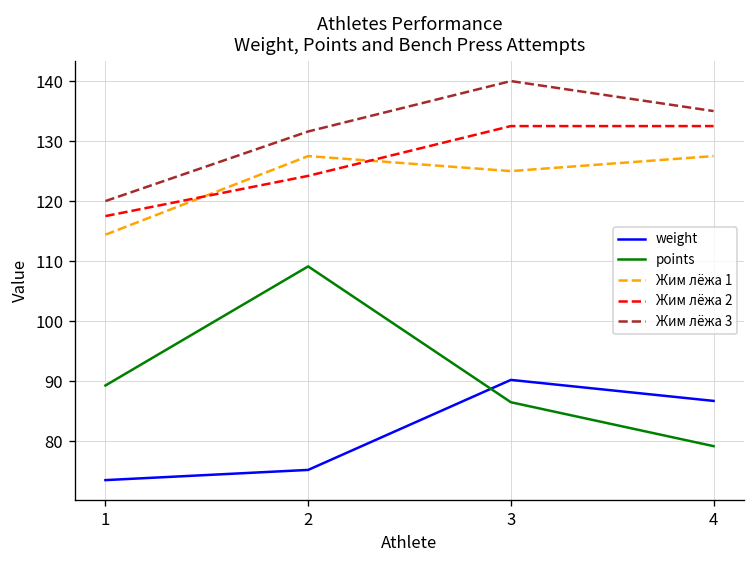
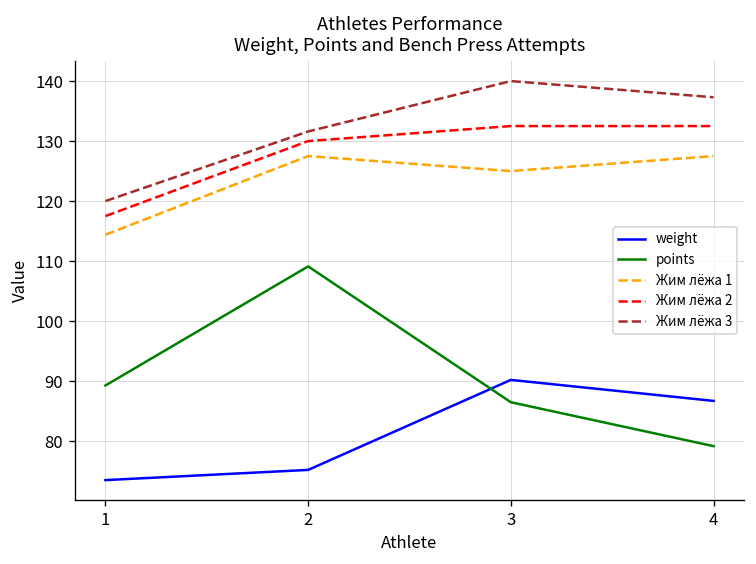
Жим лёжа 2, 2: 124 -> 130
Жим лёжа 3, 4: 135 -> 137
